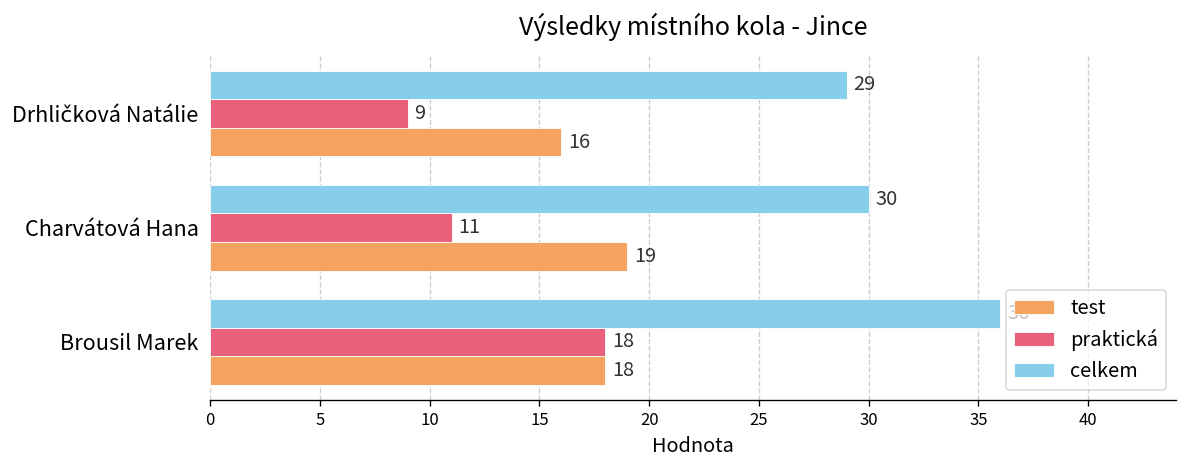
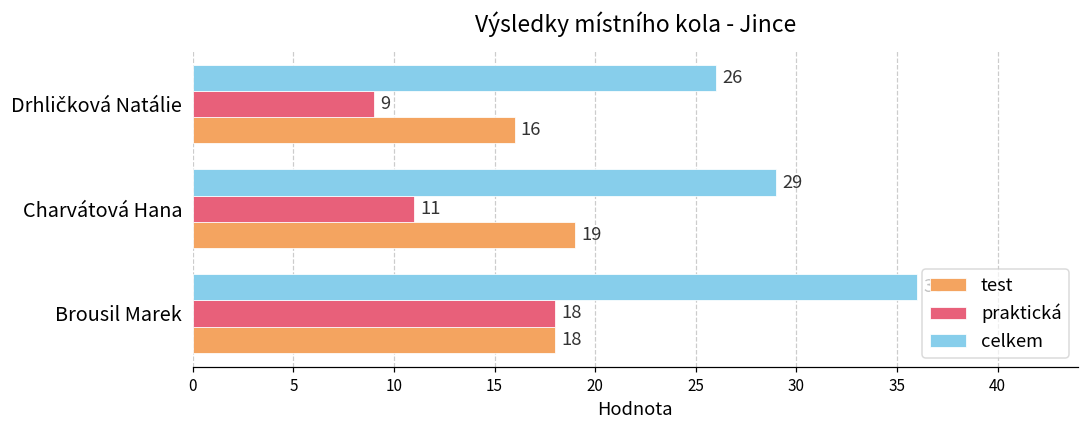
celkem, Drhličková Natálie: 29 -> 26
celkem, Charvátová Hana: 30 -> 29
